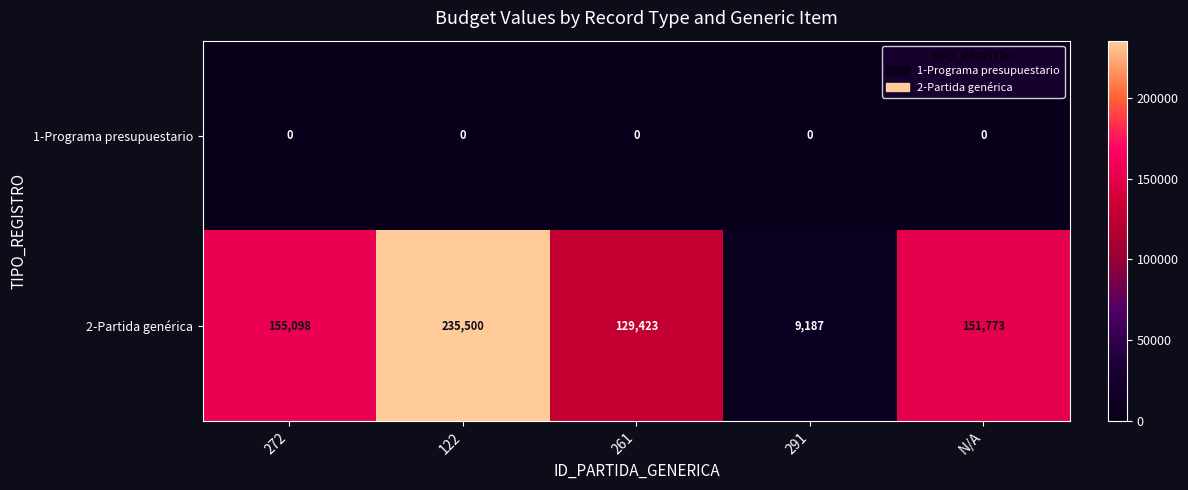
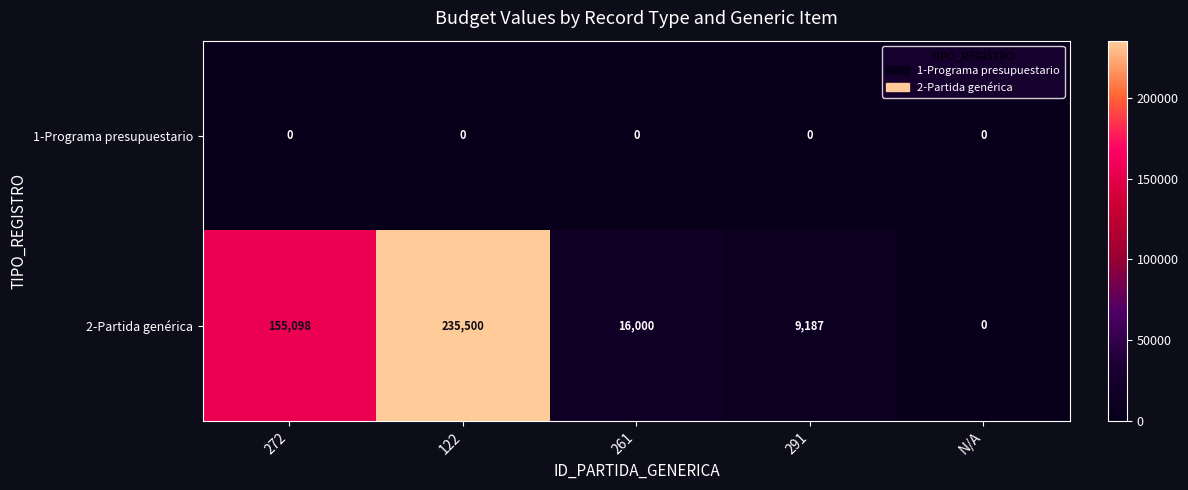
2-Partida genérica, 261: 129,423 -> 16,000
2-Partida genérica, N/A: 151,773 -> 0
